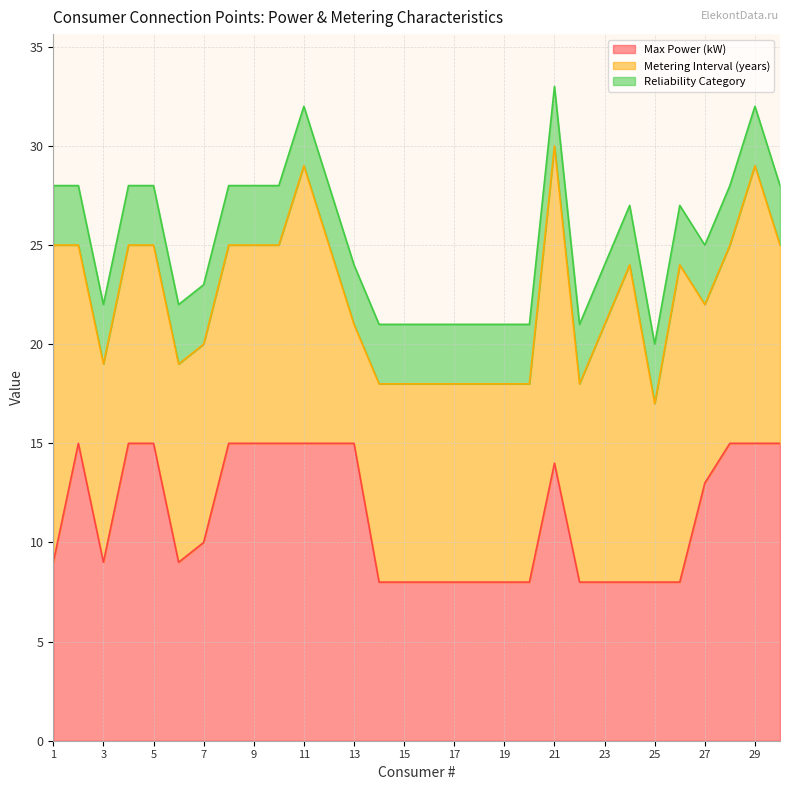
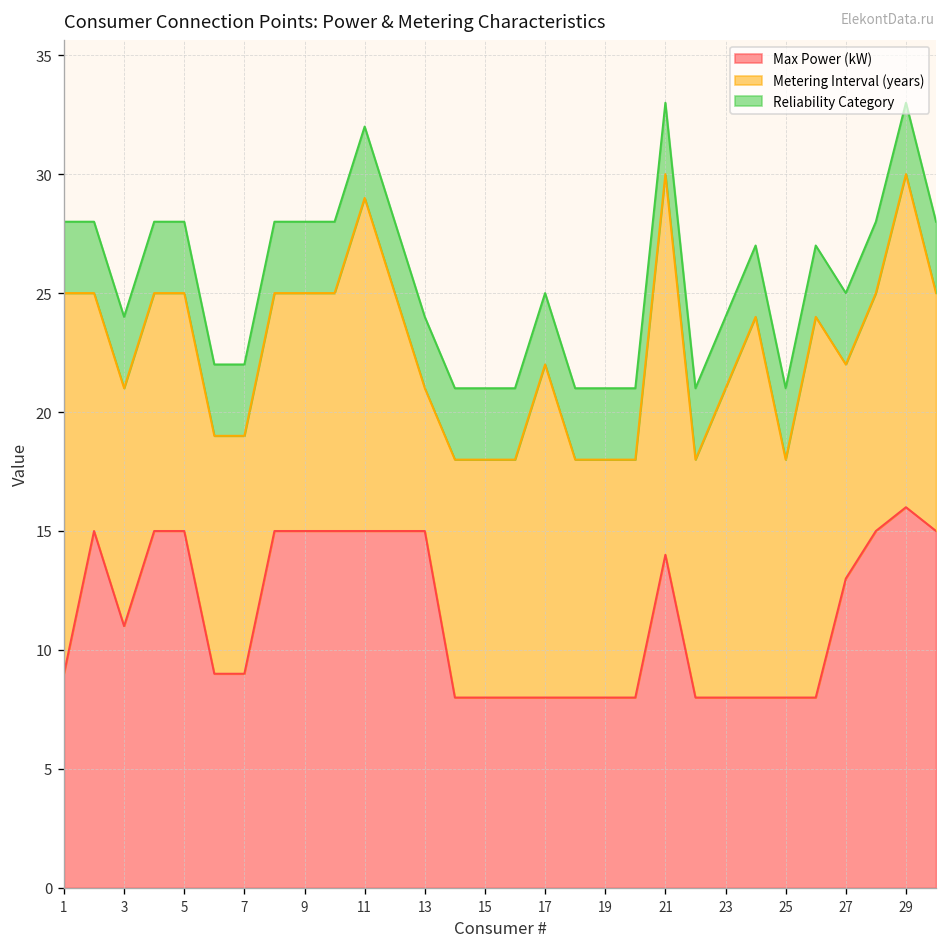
Max Power (kW), 3: 9 -> 11
Max Power (kW), 7: 10 -> 9
Metering Interval (years), 17: 10 -> 14
Metering Interval (years), 25: 9 -> 10
Max Power (kW), 29: 15 -> 16
